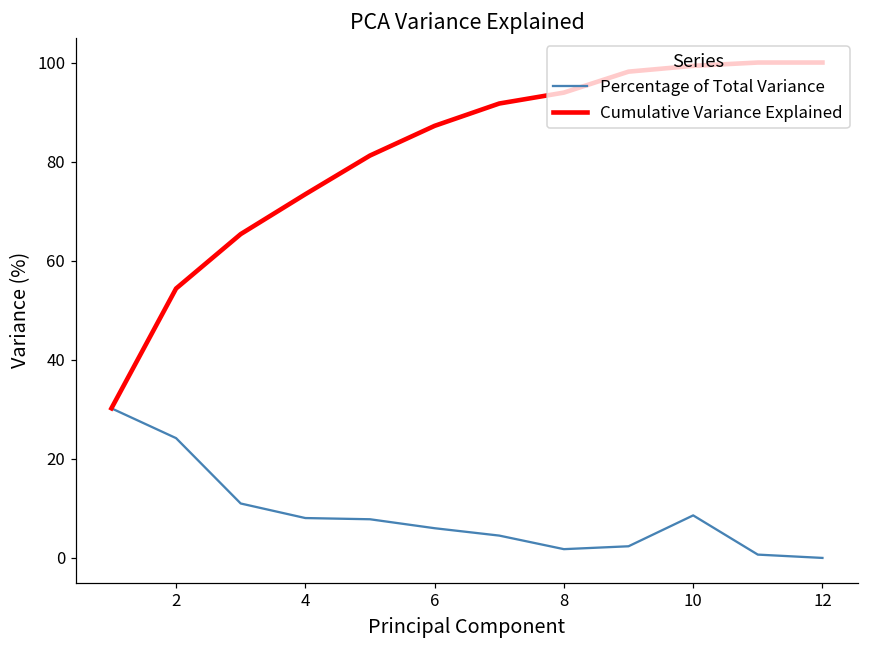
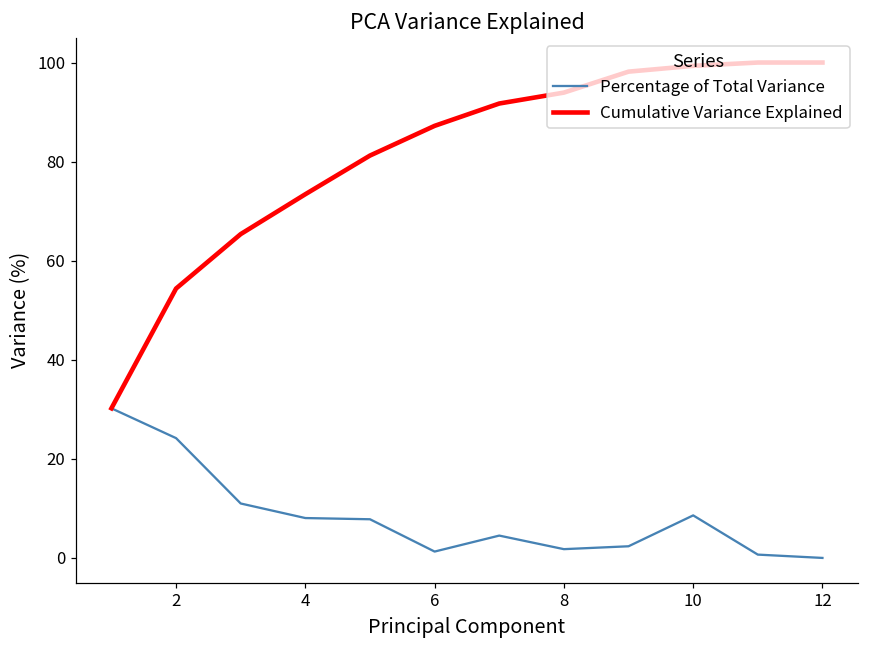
Percentage of Total Variance, 6: 6 -> 1
